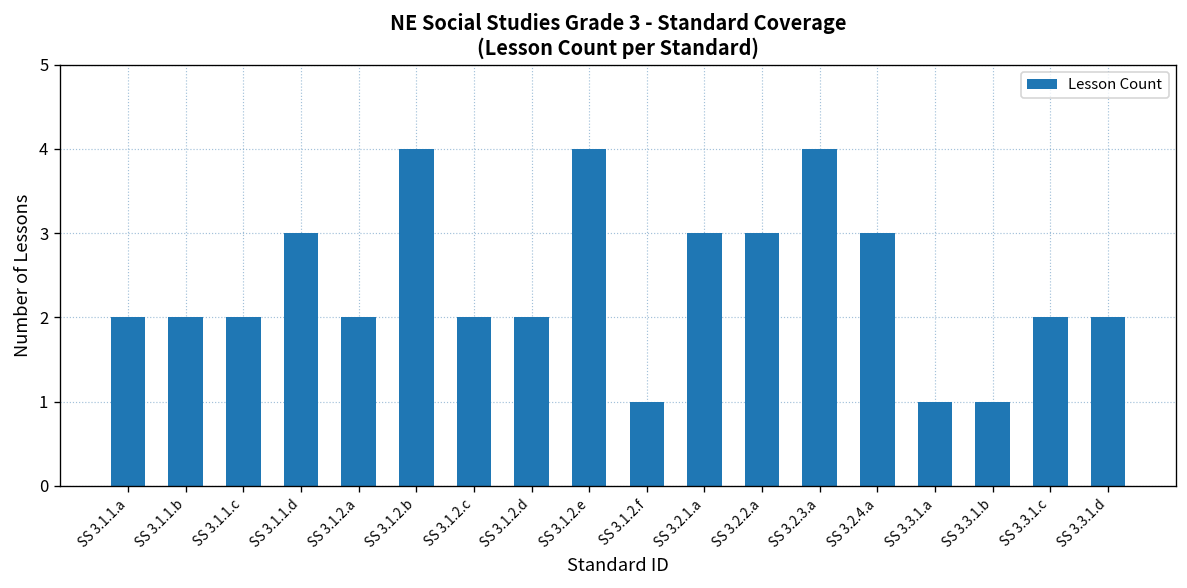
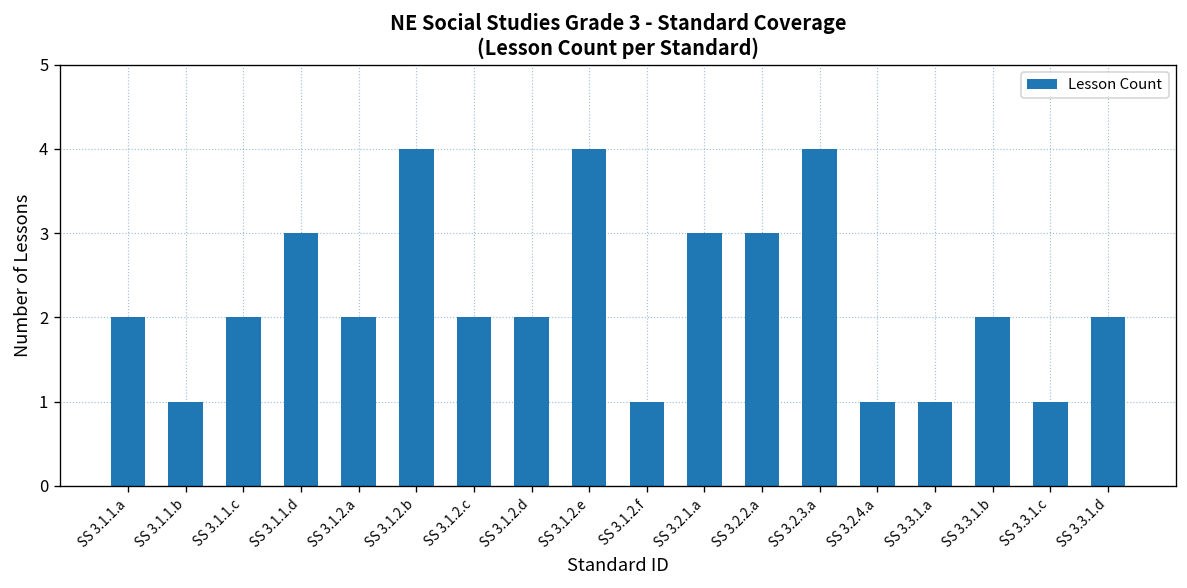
SS 3.1.1.b: 2 -> 1
SS 3.2.4.a: 3 -> 1
SS 3.3.1.b: 1 -> 2
SS 3.3.1.c: 2 -> 1
